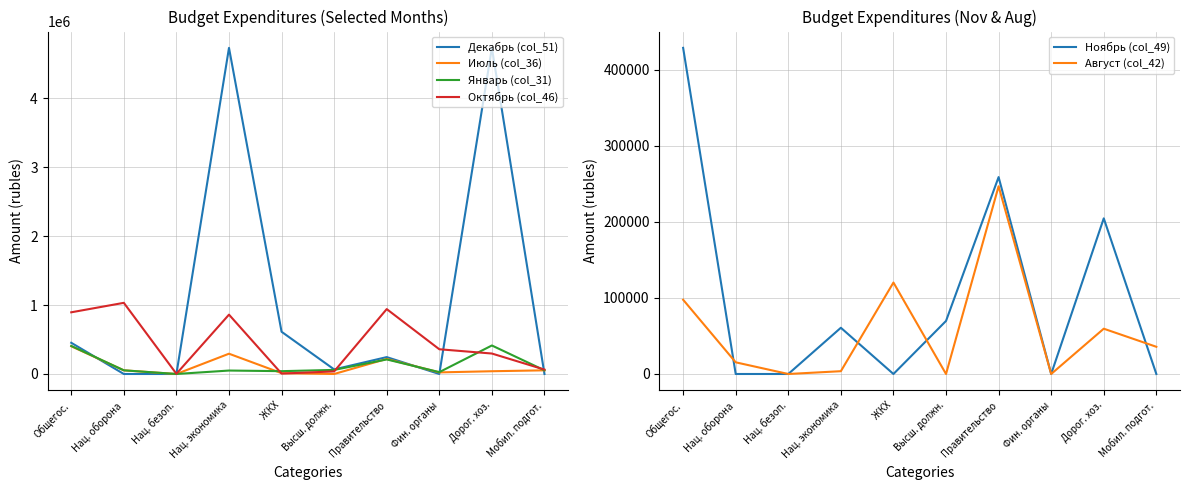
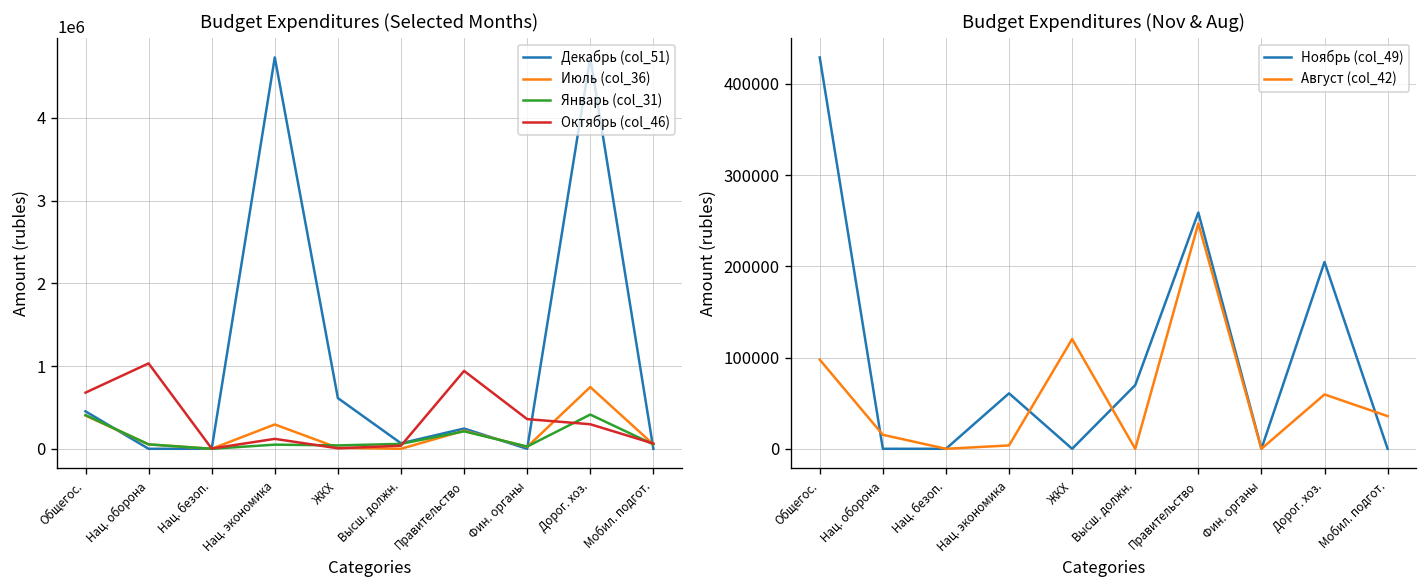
Budget Expenditures (Selected Months), Октябрь (col_46), Общегос.: 900000 -> 700000
Budget Expenditures (Selected Months), Октябрь (col_46), Нац. экономика: 900000 -> 100000
Budget Expenditures (Selected Months), Июль (col_36), Дорог. хоз.: 0 -> 700000
